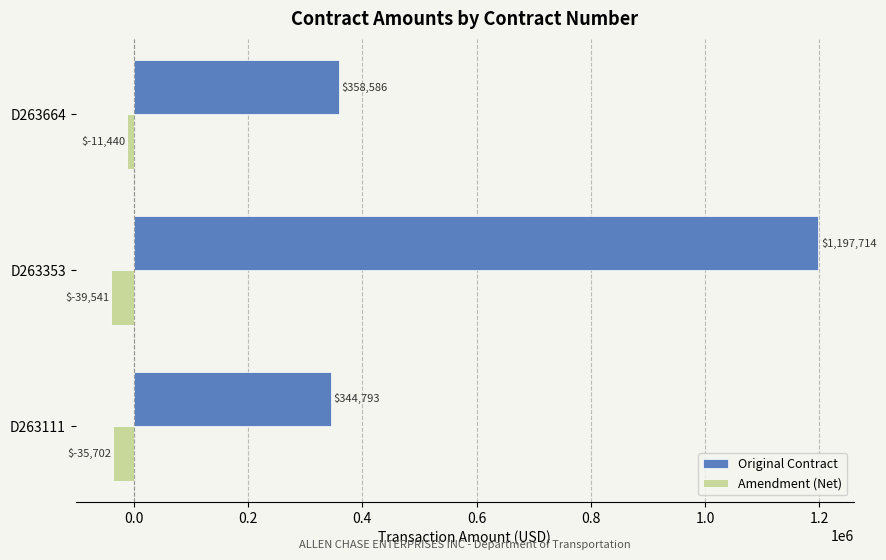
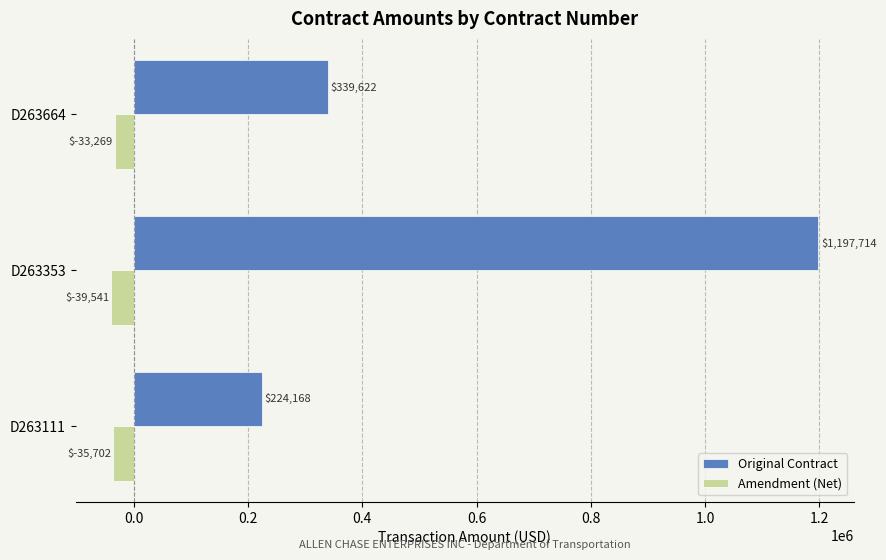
Original Contract, D263664: $358,586 -> $339,622
Amendment (Net), D263664: $-11,440 -> $-33,269
Original Contract, D263111: $344,793 -> $224,168
